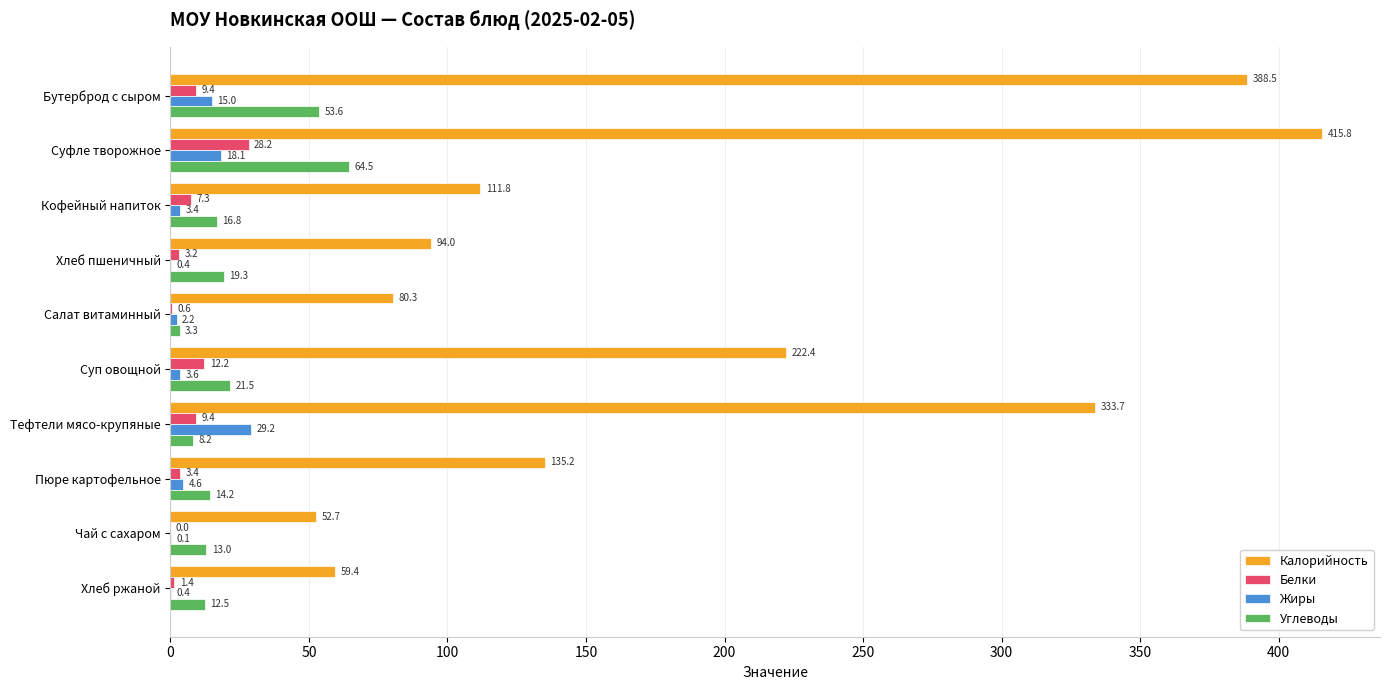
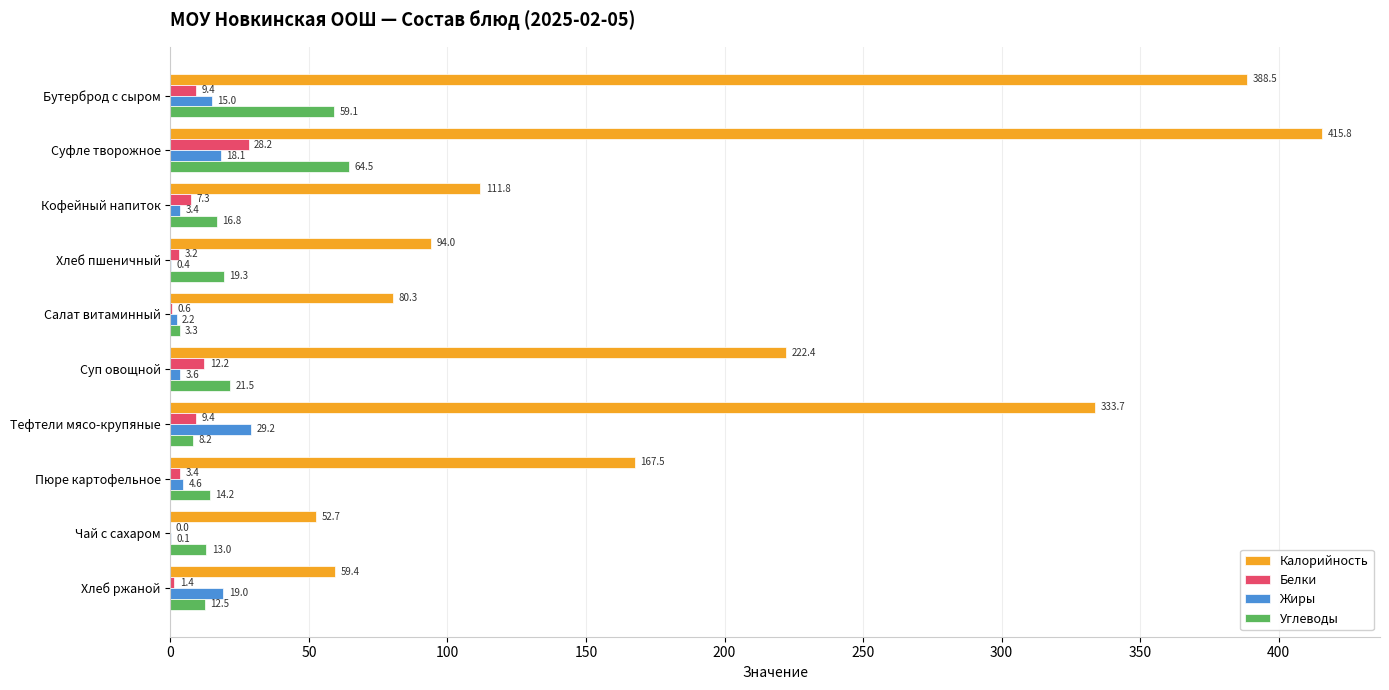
Углеводы, Бутерброд с сыром: 53.6 -> 59.1
Калорийность, Пюре картофельное: 135.2 -> 167.5
Жиры, Хлеб ржаной: 0.4 -> 19.0
